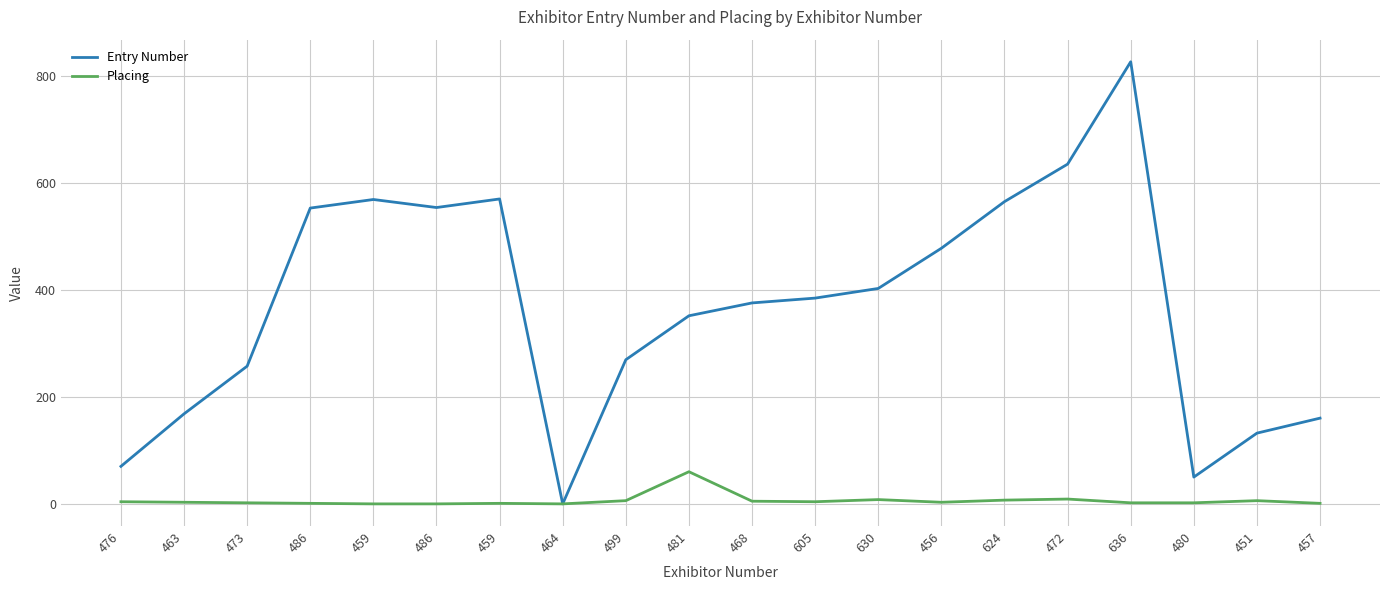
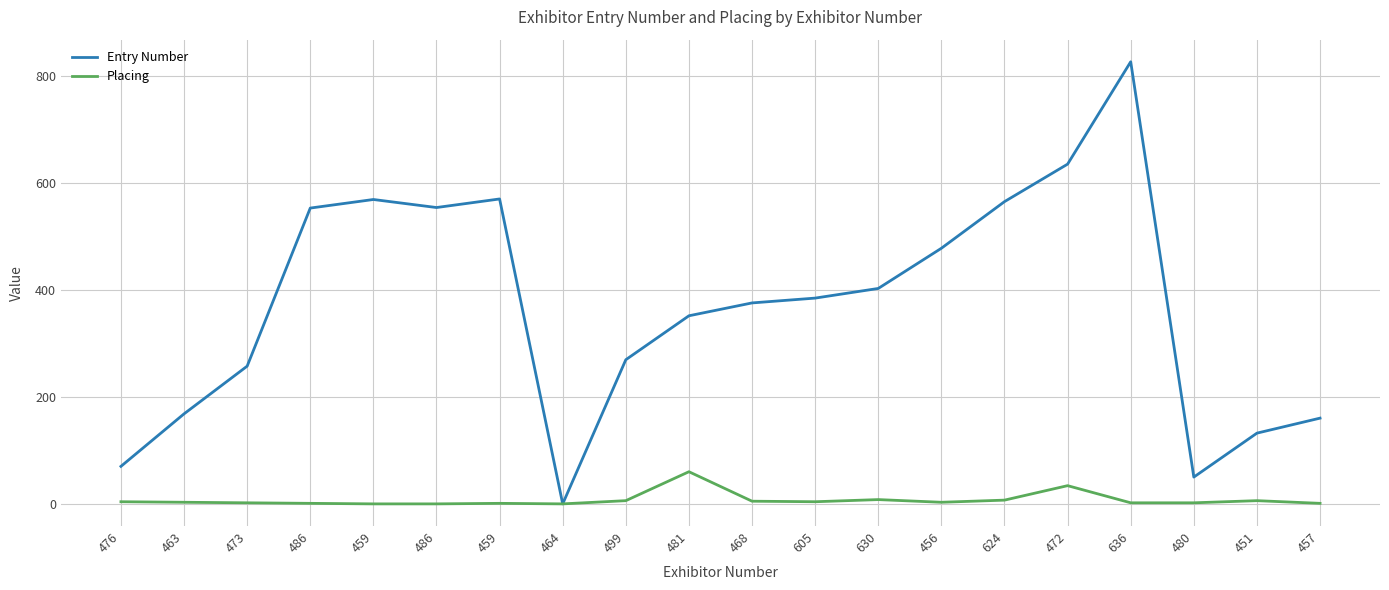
Placing, 472: 10 -> 40
